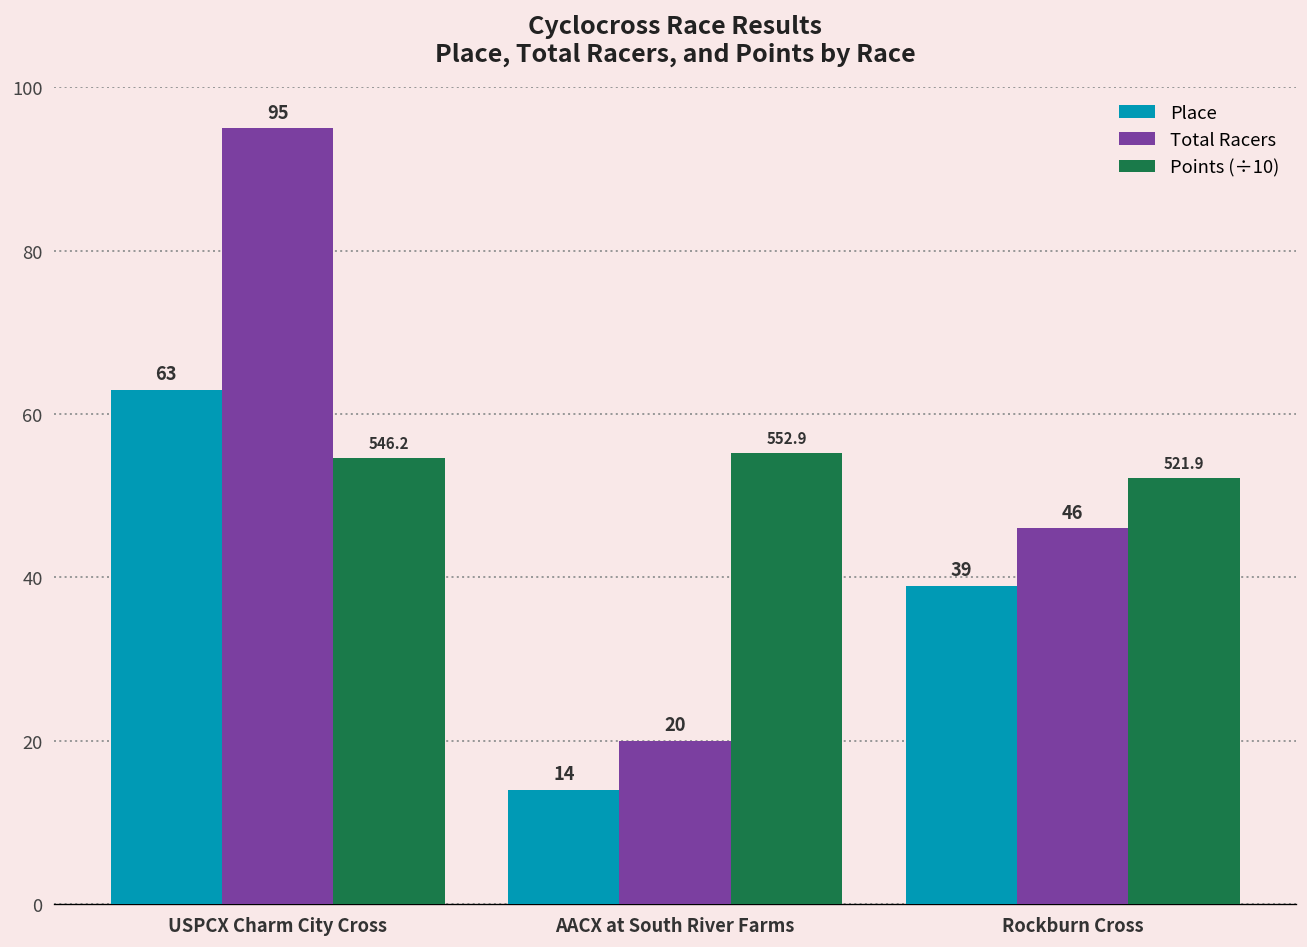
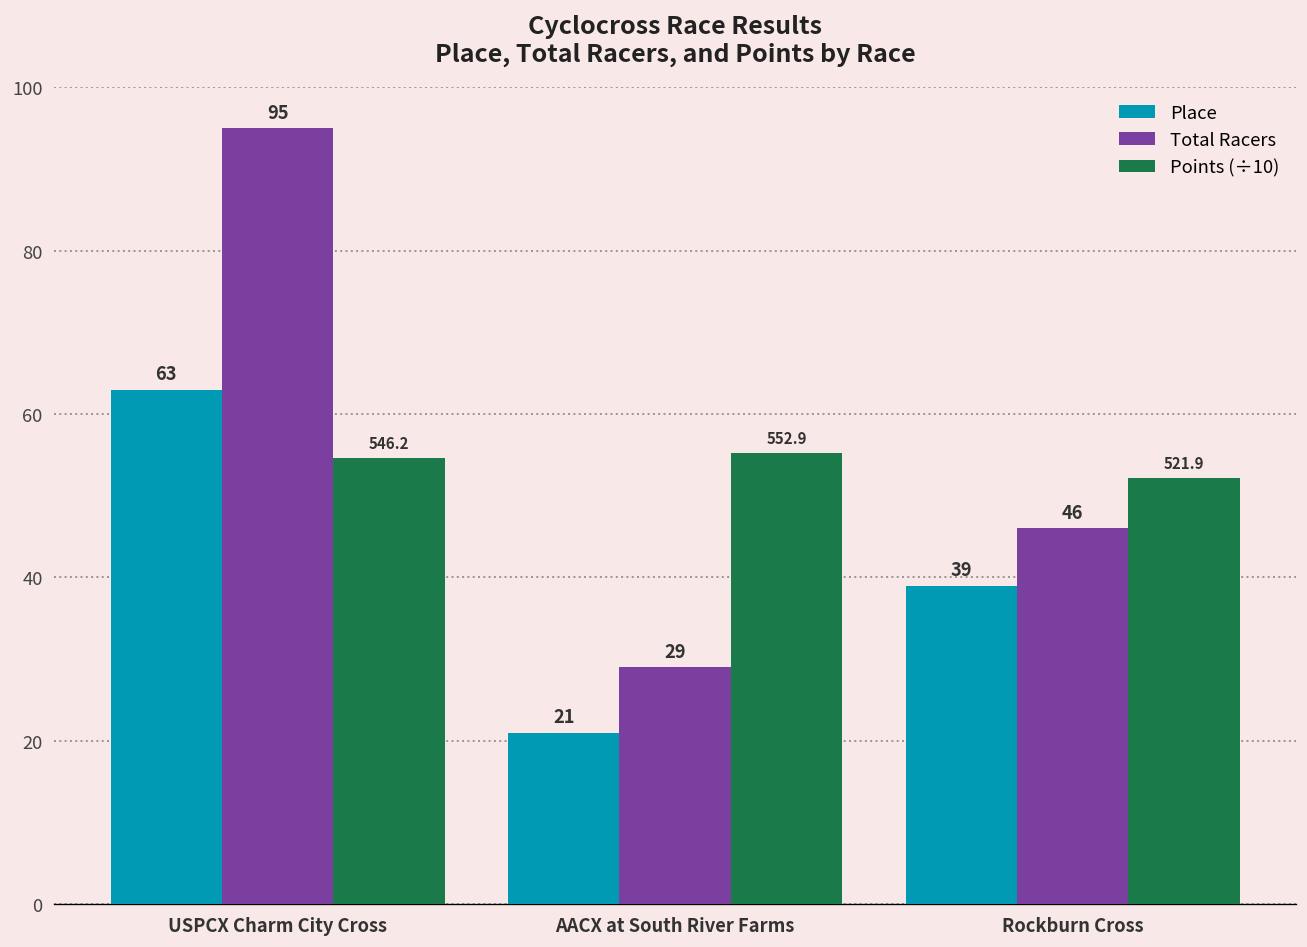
Place, AACX at South River Farms: 14 -> 21
Total Racers, AACX at South River Farms: 20 -> 29
